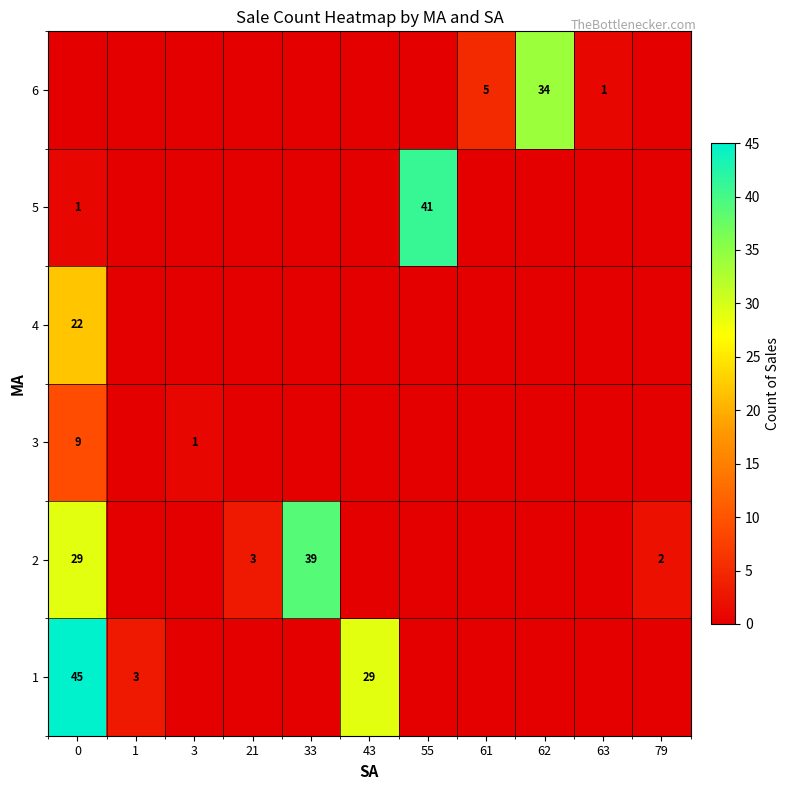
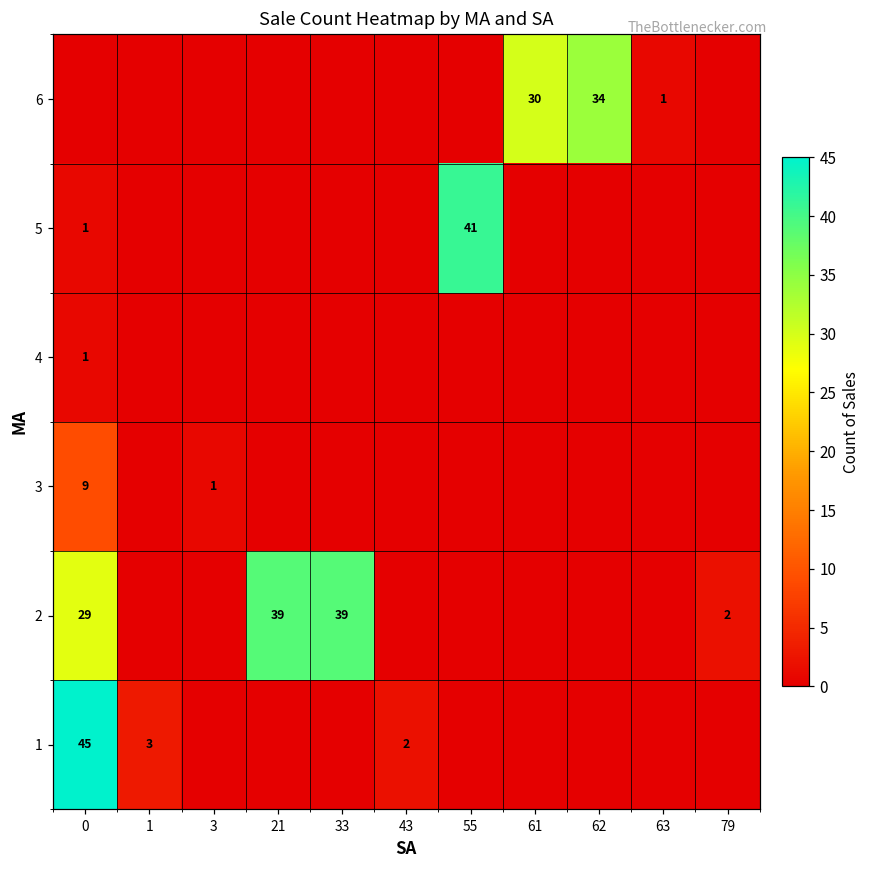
6, 61: 5 -> 30
4, 0: 22 -> 1
2, 21: 3 -> 39
1, 43: 29 -> 2
